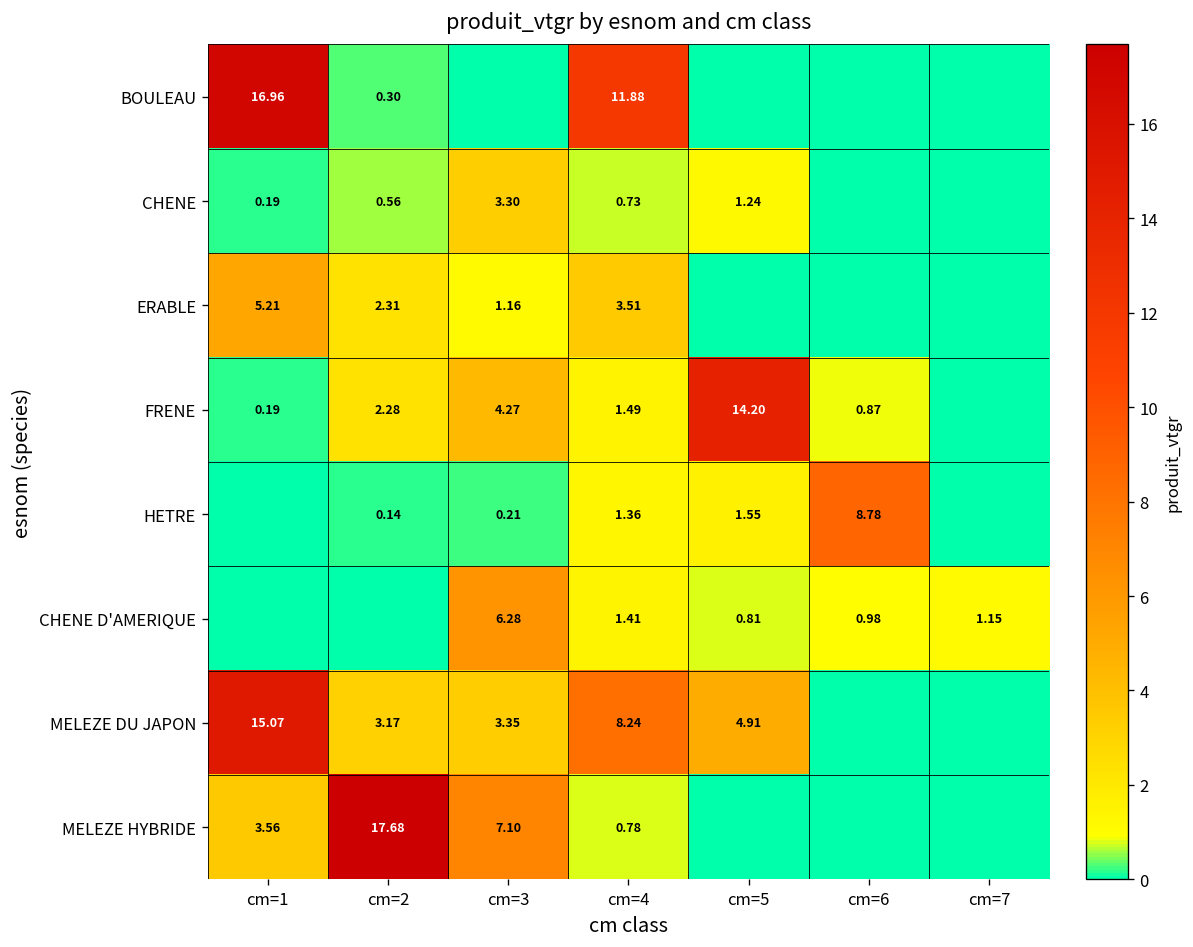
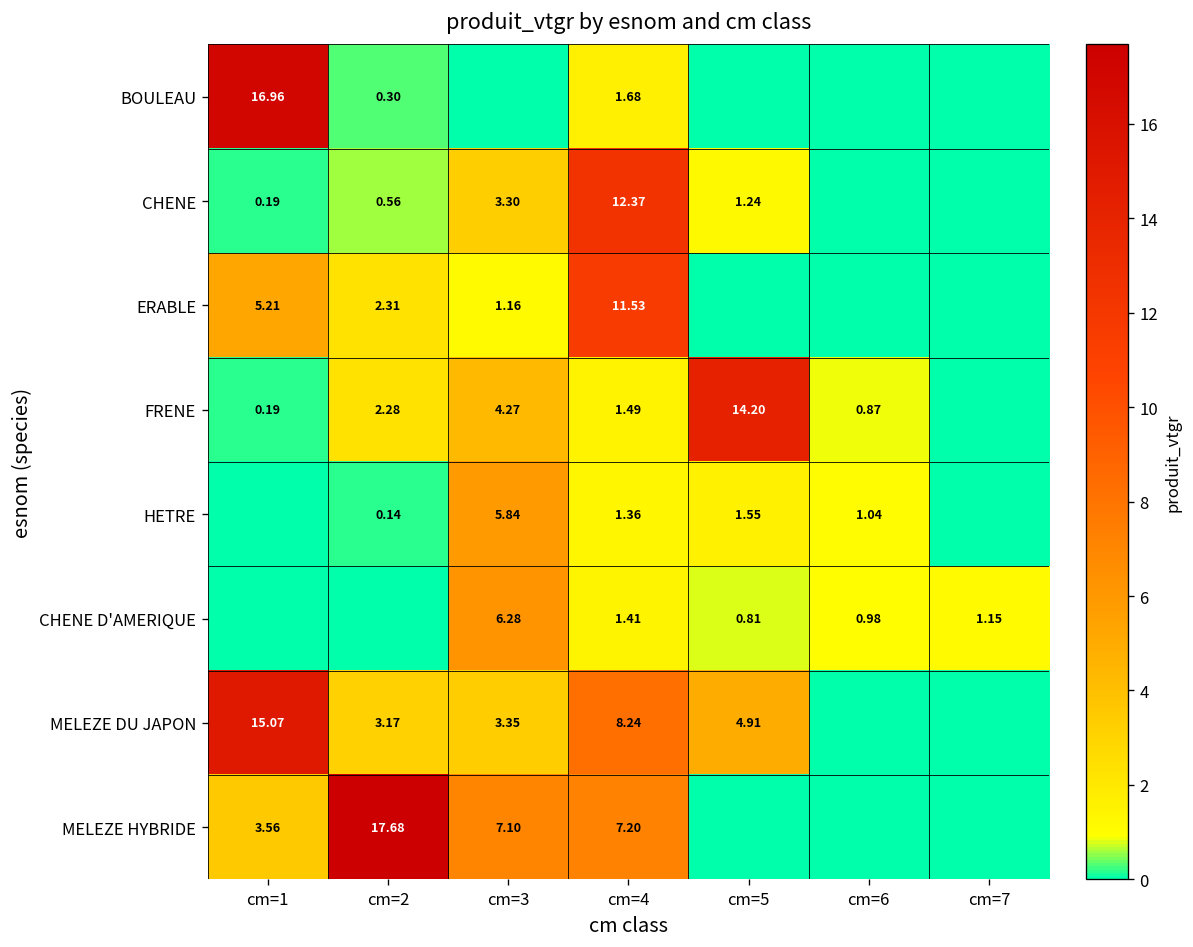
BOULEAU, cm=4: 11.88 -> 1.68
CHENE, cm=4: 0.73 -> 12.37
ERABLE, cm=4: 3.51 -> 11.53
HETRE, cm=3: 0.21 -> 5.84
HETRE, cm=6: 8.78 -> 1.04
MELEZE HYBRIDE, cm=4: 0.78 -> 7.20
